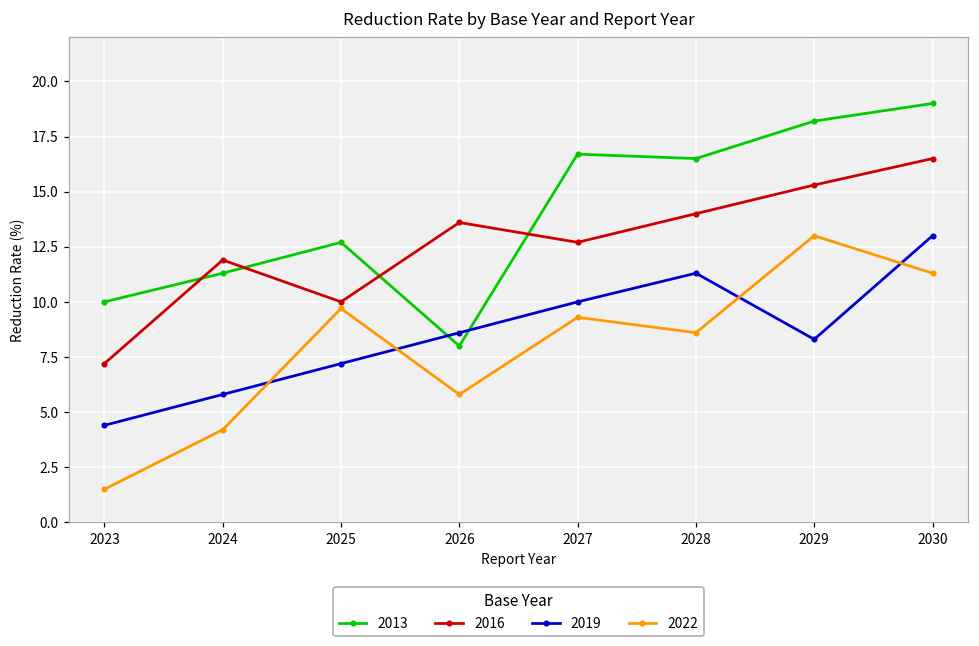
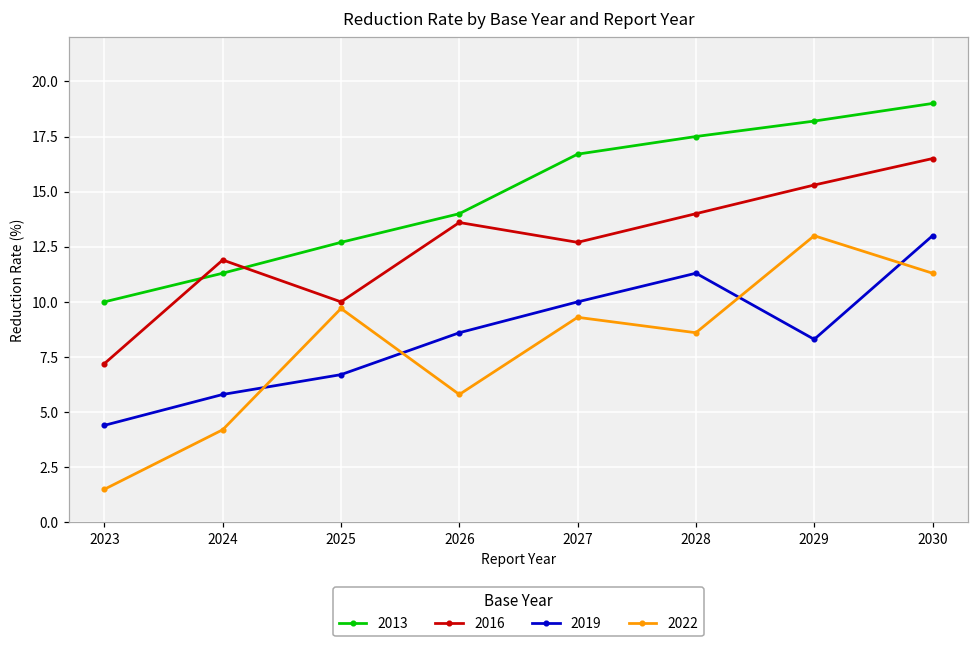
2019, 2025: 7.2 -> 6.7
2013, 2026: 8 -> 14
2013, 2028: 16.5 -> 17.5
